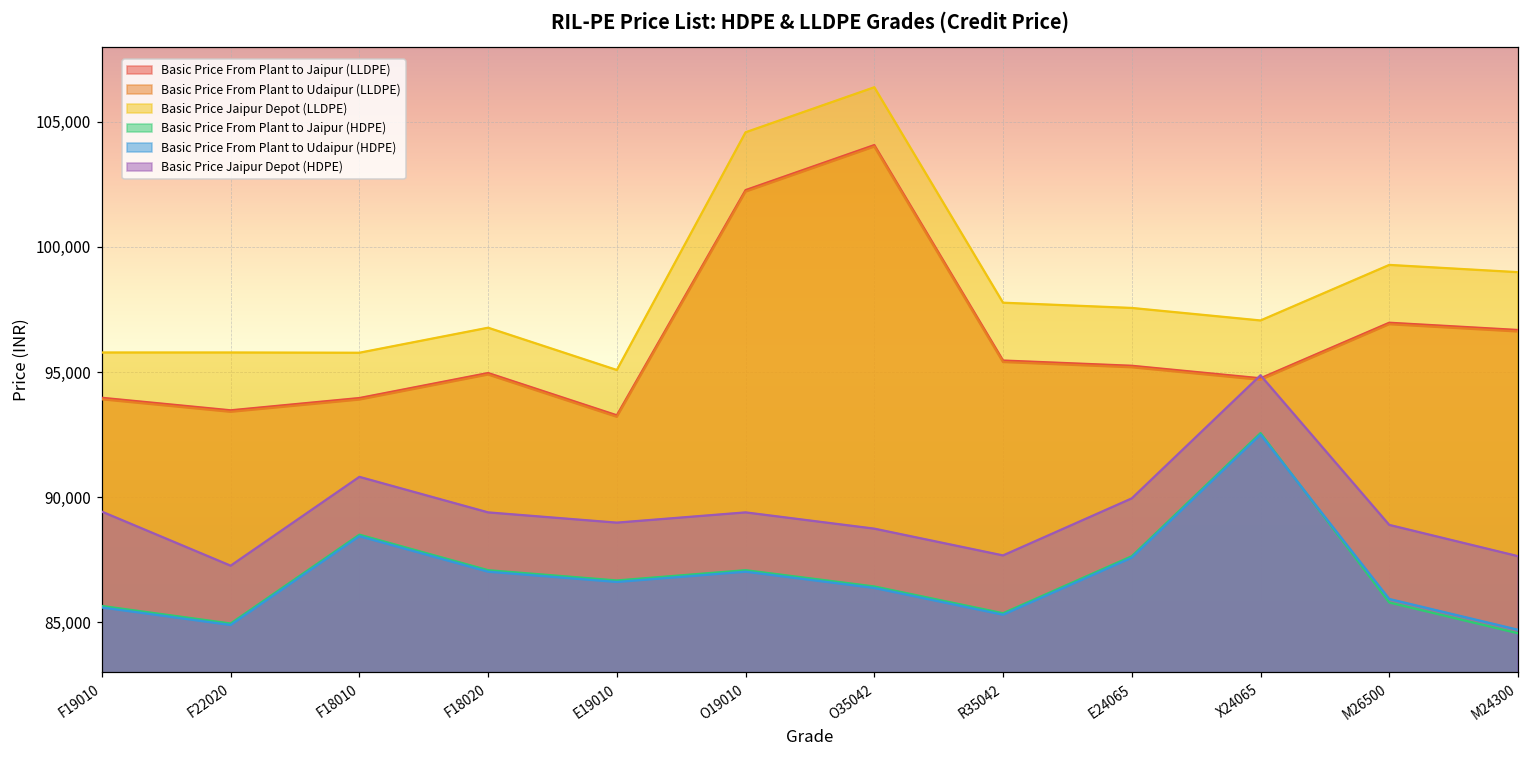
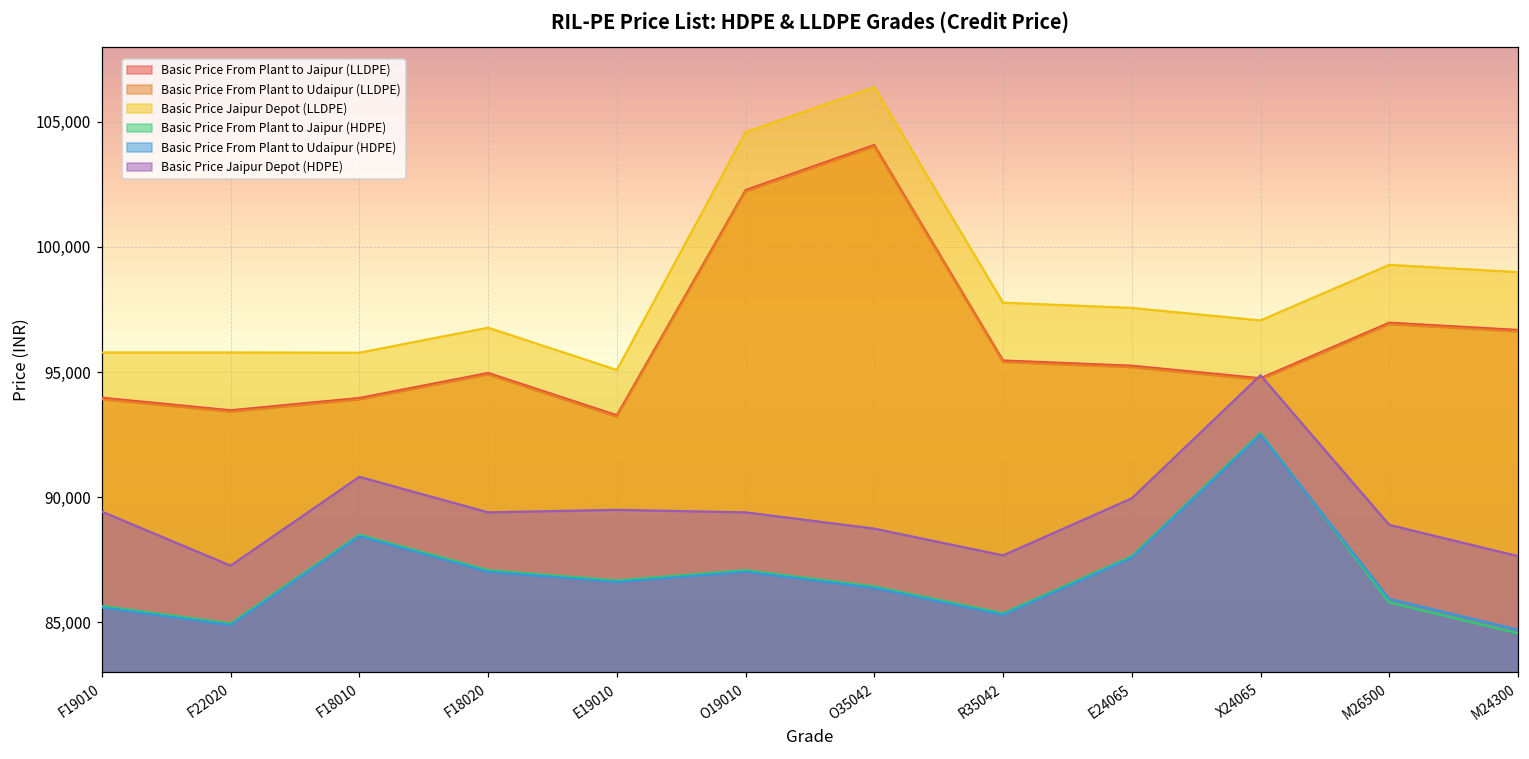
Basic Price Jaipur Depot (HDPE), E19010: 89,000 -> 89,500
